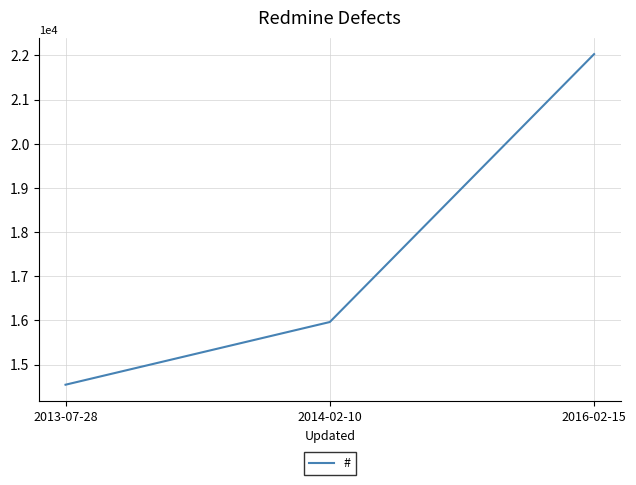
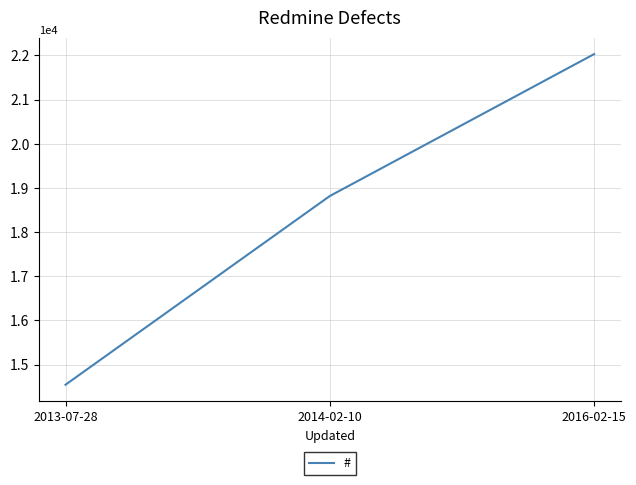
2014-02-10: 16000 -> 18800
